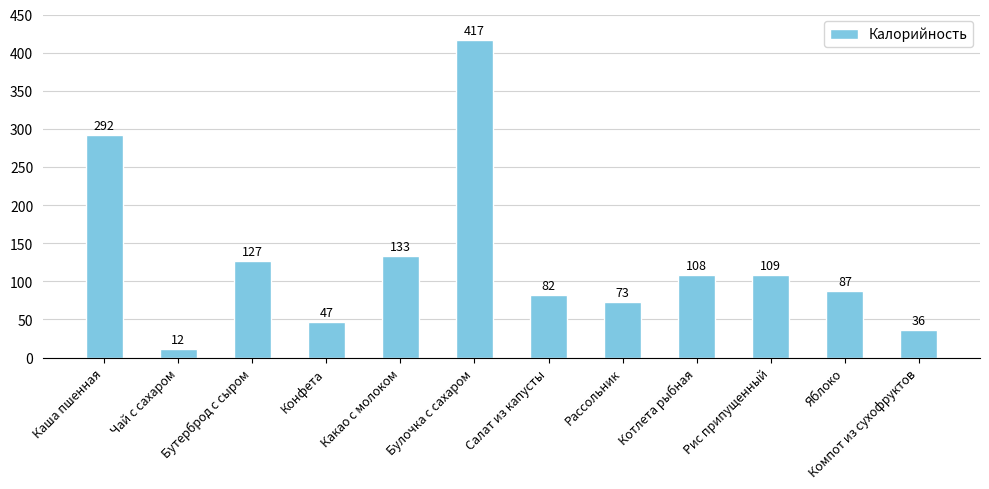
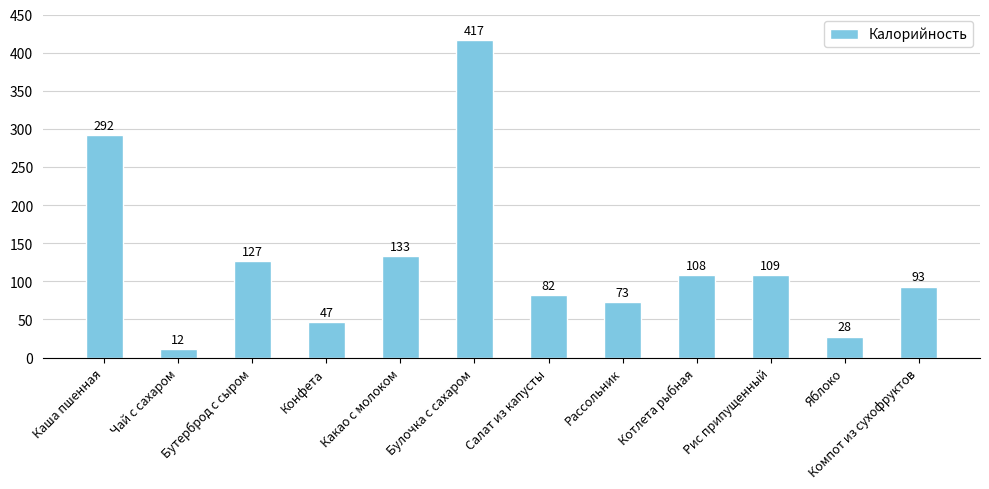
Яблоко: 87 -> 28
Компот из сухофруктов: 36 -> 93
